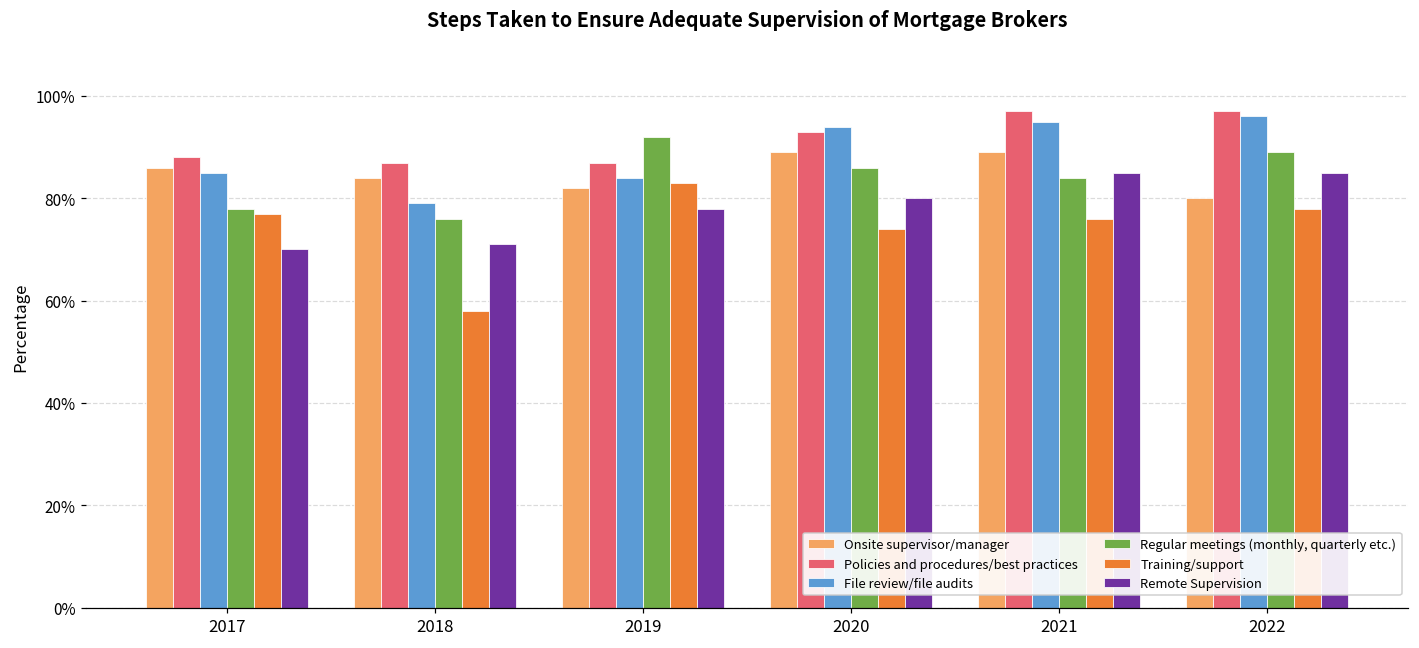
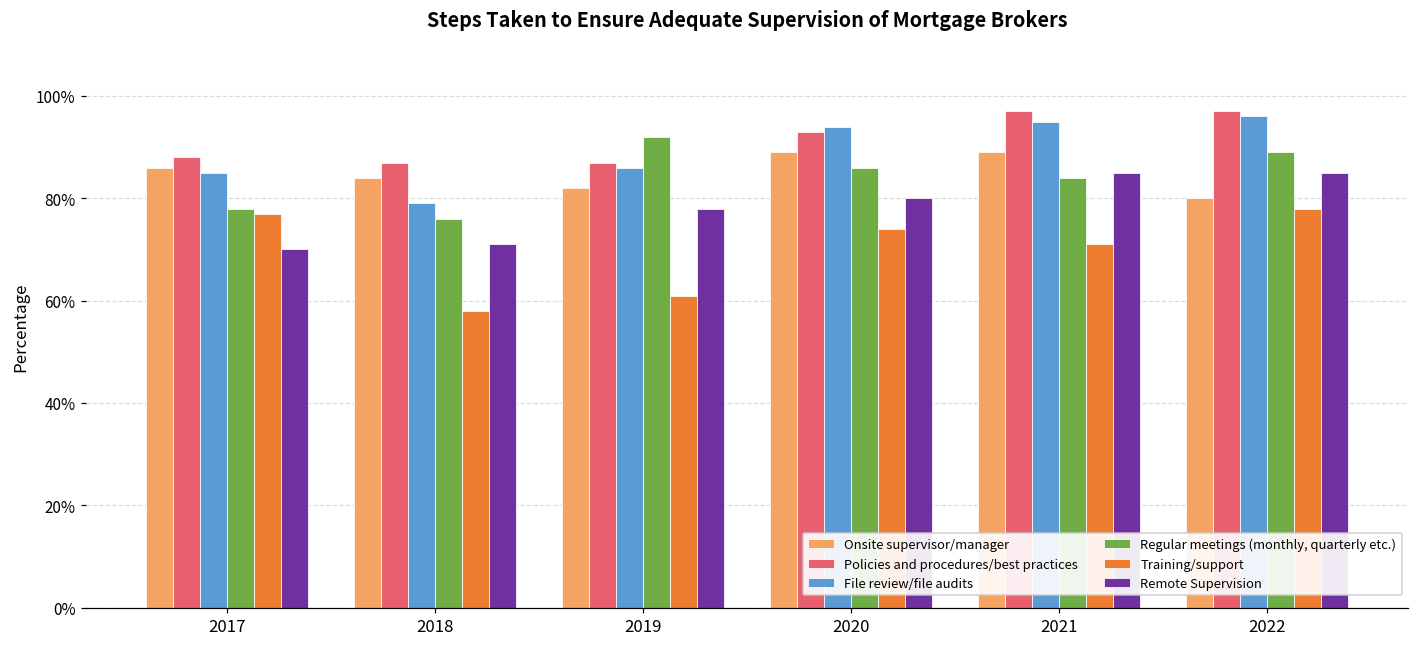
File review/file audits, 2019: 84% -> 86%
Training/support, 2019: 83% -> 61%
Training/support, 2021: 76% -> 71%
